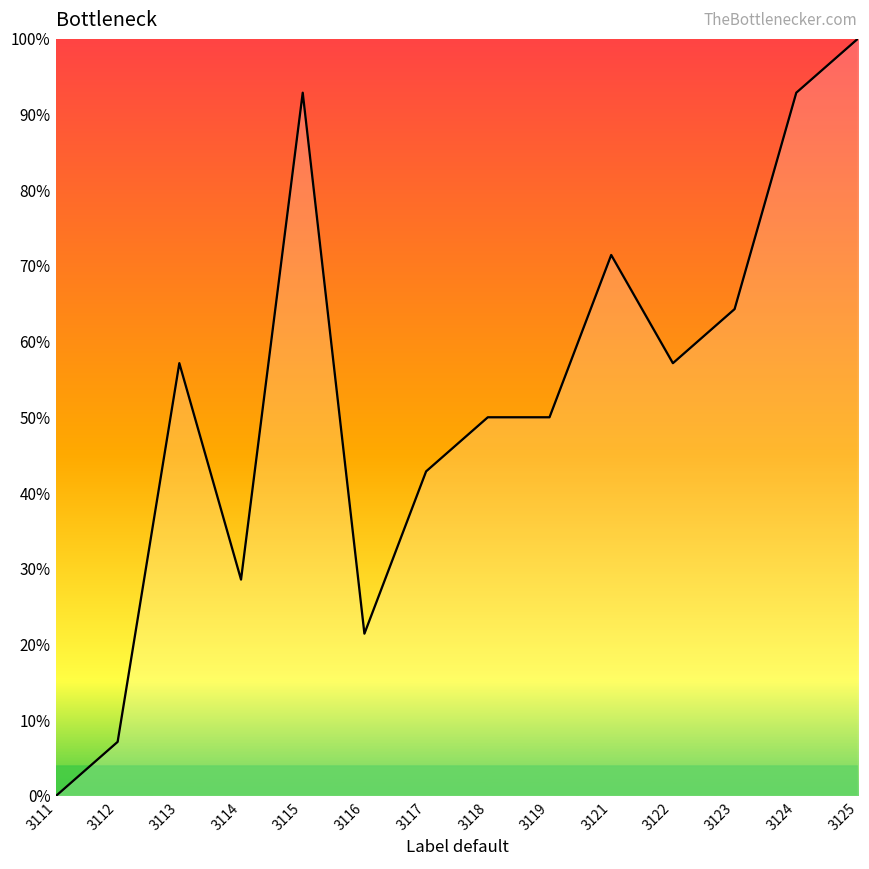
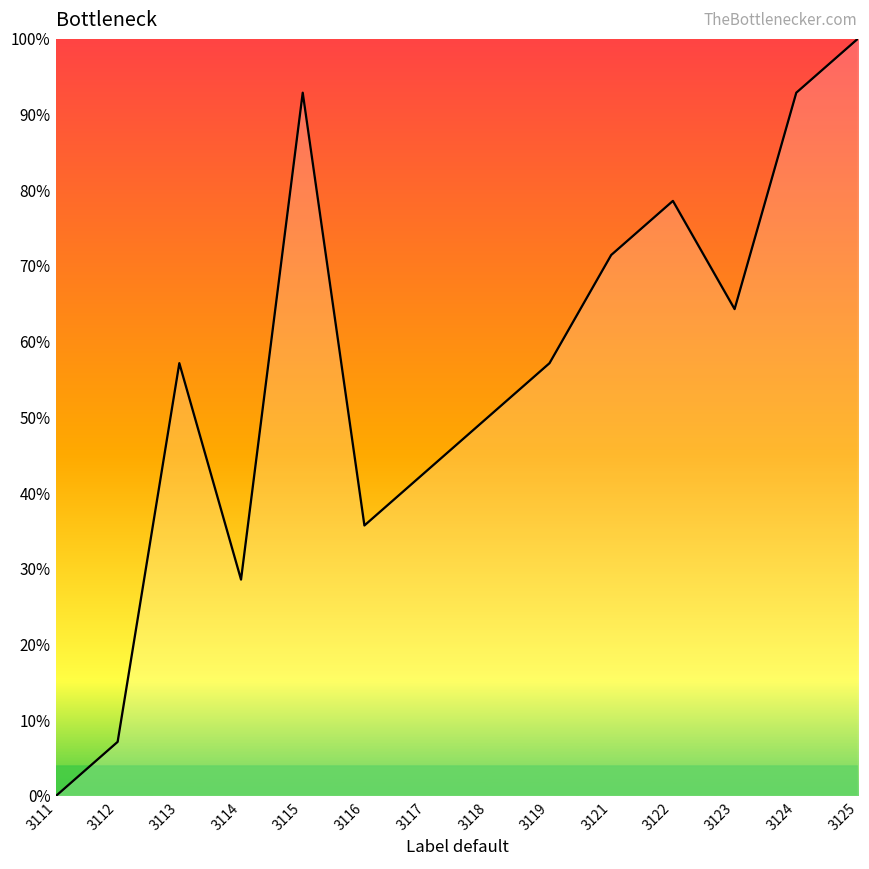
3116: 21% -> 36%
3119: 50% -> 57%
3122: 57% -> 79%
